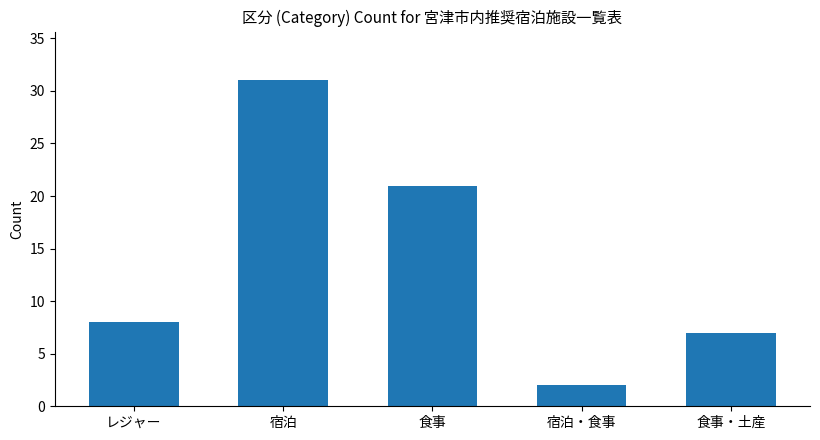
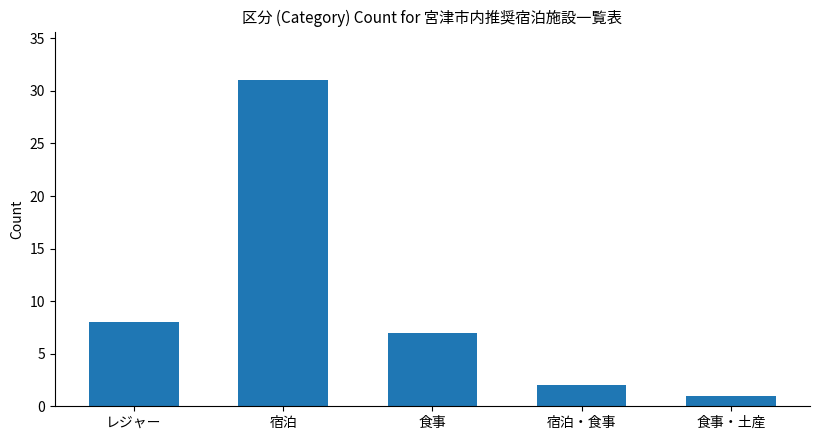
食事: 21 -> 7
食事・土産: 7 -> 1
